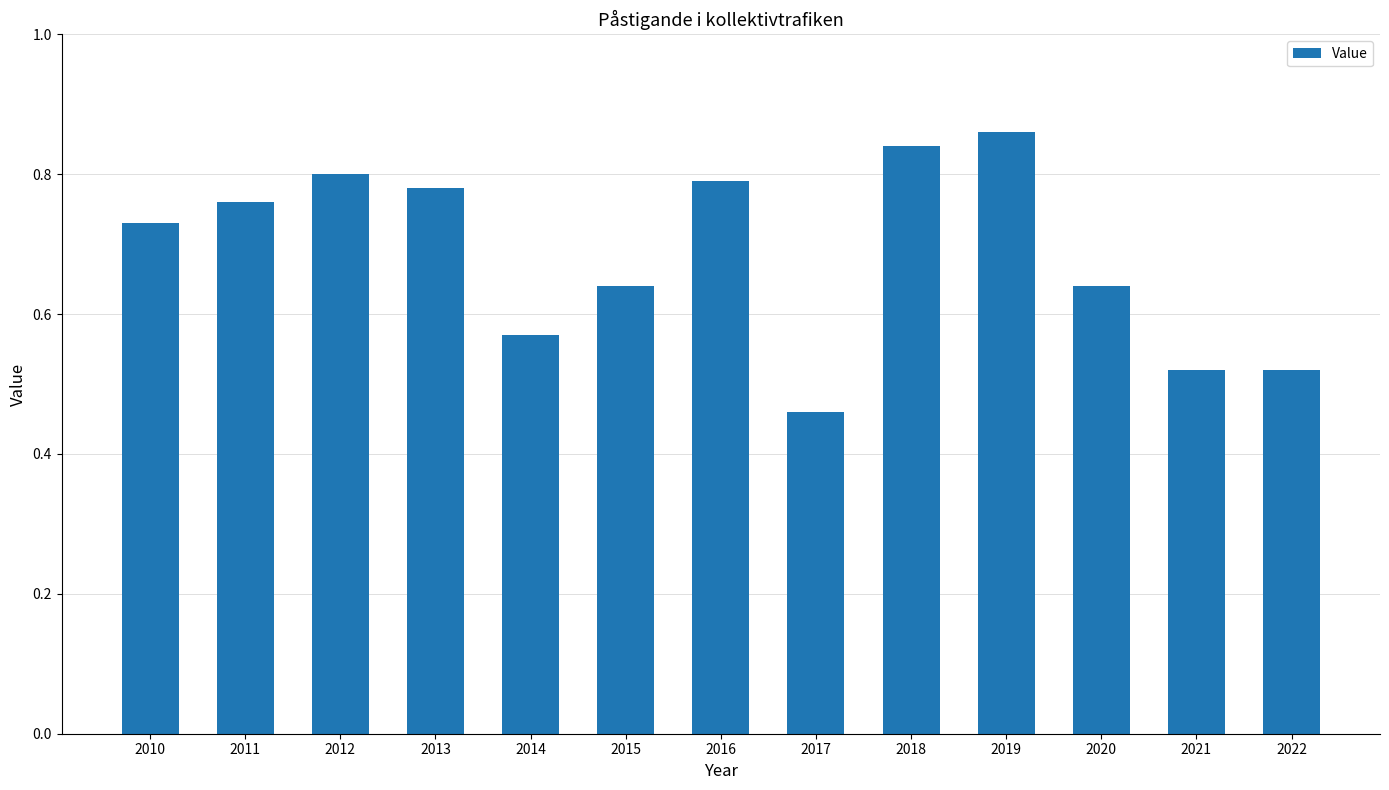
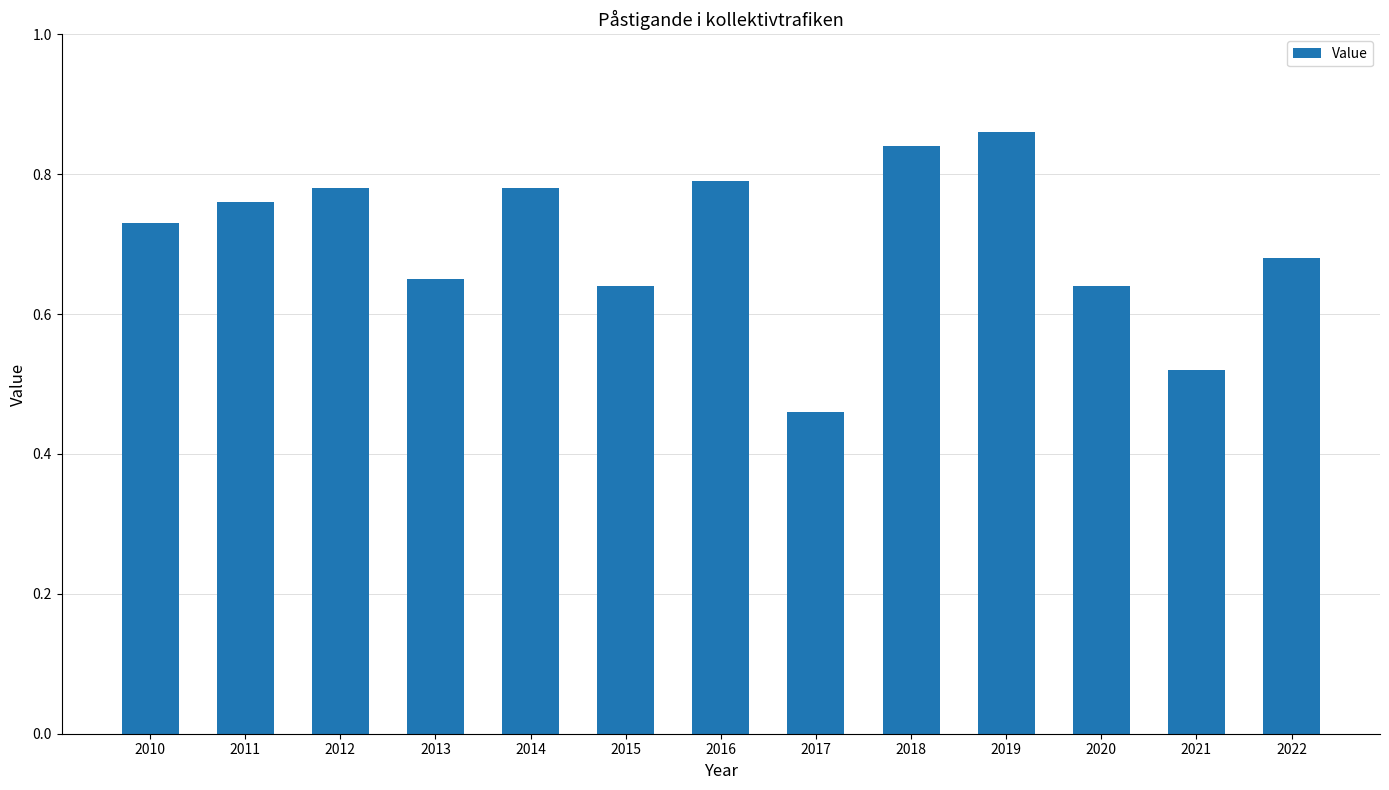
2012: 0.80 -> 0.78
2013: 0.78 -> 0.65
2014: 0.57 -> 0.78
2022: 0.52 -> 0.68
